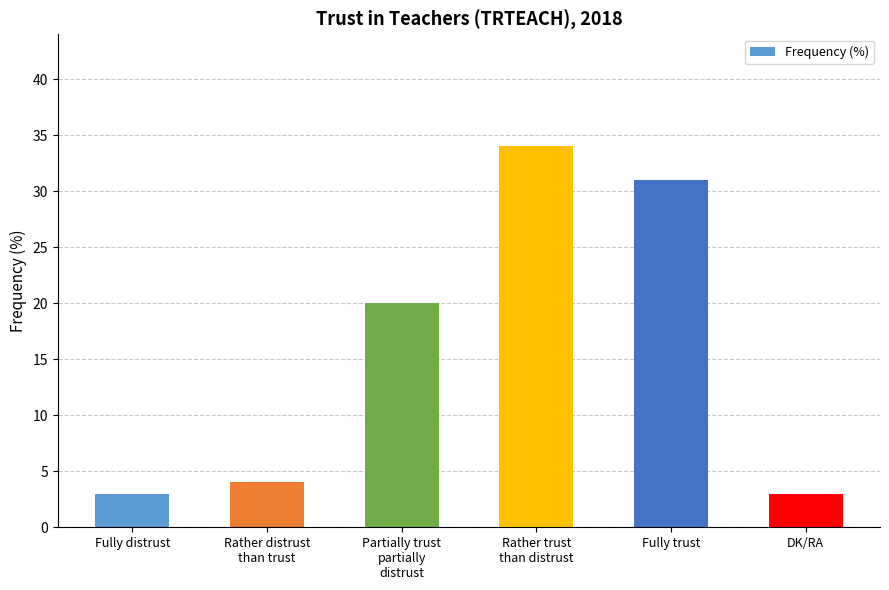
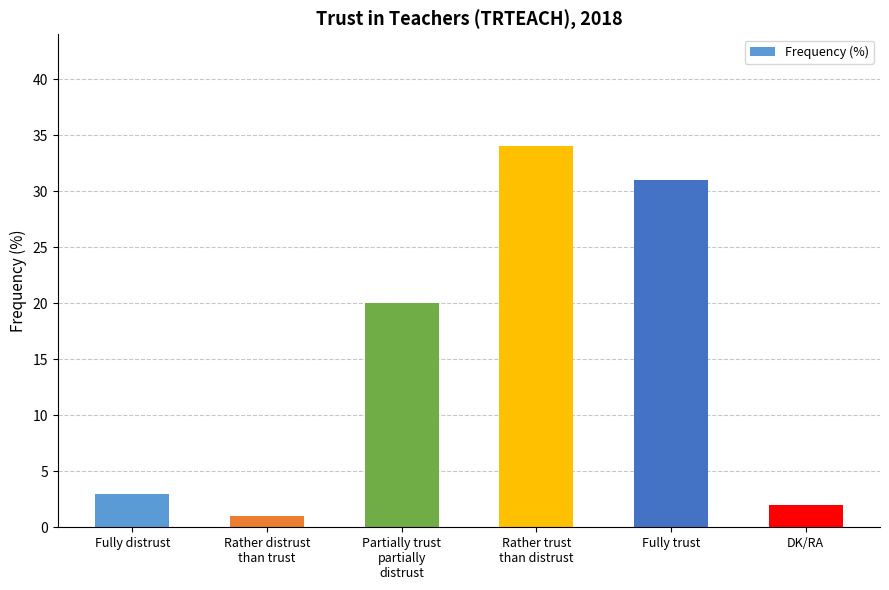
Rather distrust than trust: 4 -> 1
DK/RA: 3 -> 2
